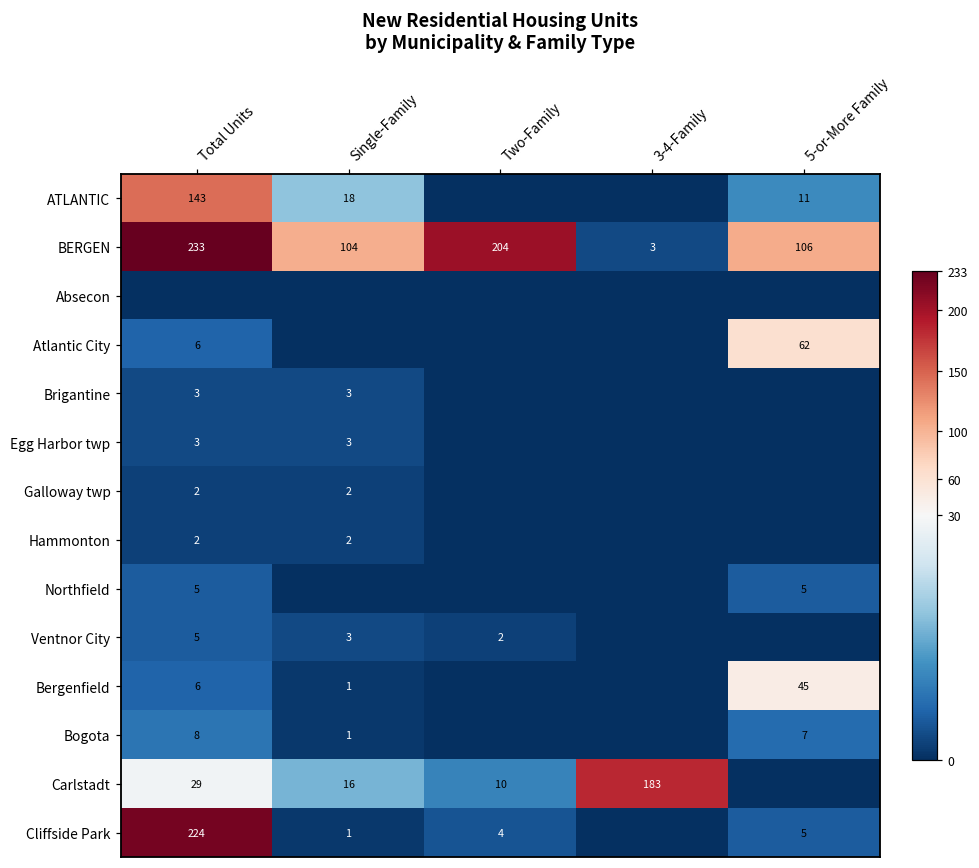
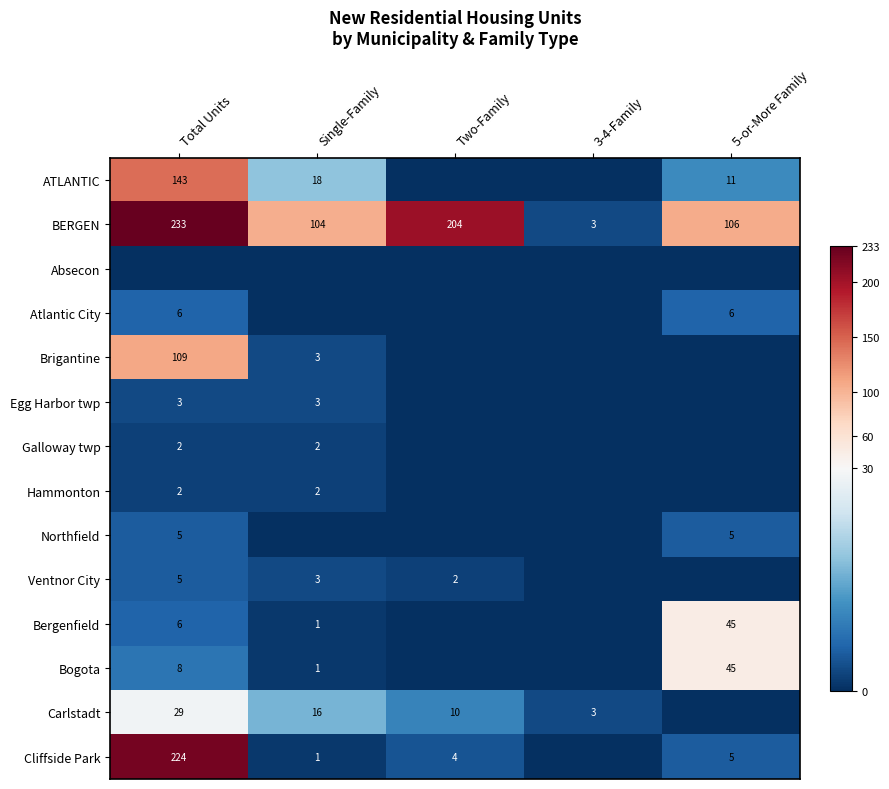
Atlantic City, 5-or-More Family: 62 -> 6
Brigantine, Total Units: 3 -> 109
Bogota, 5-or-More Family: 7 -> 45
Carlstadt, 3-4-Family: 183 -> 3
